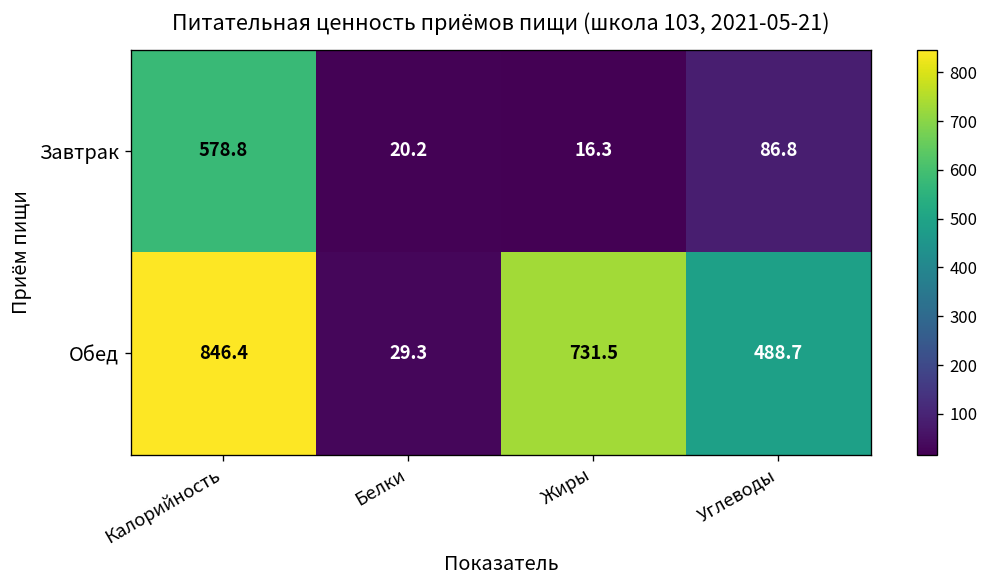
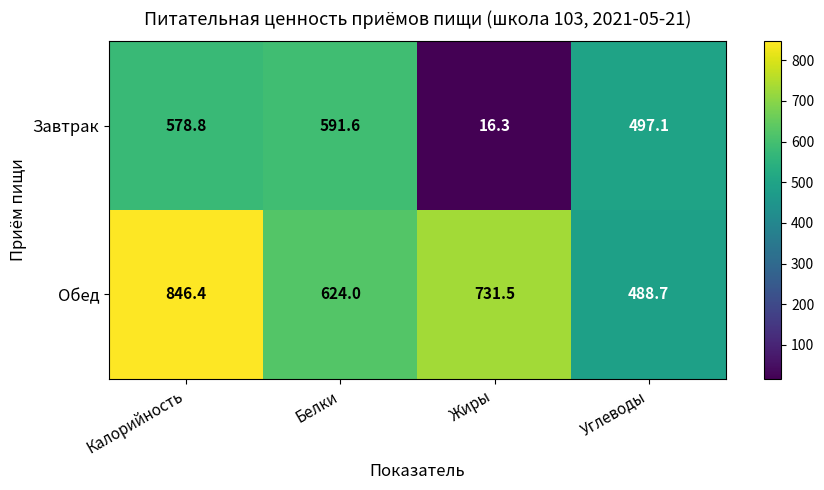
Завтрак, Белки: 20.2 -> 591.6
Завтрак, Углеводы: 86.8 -> 497.1
Обед, Белки: 29.3 -> 624.0
